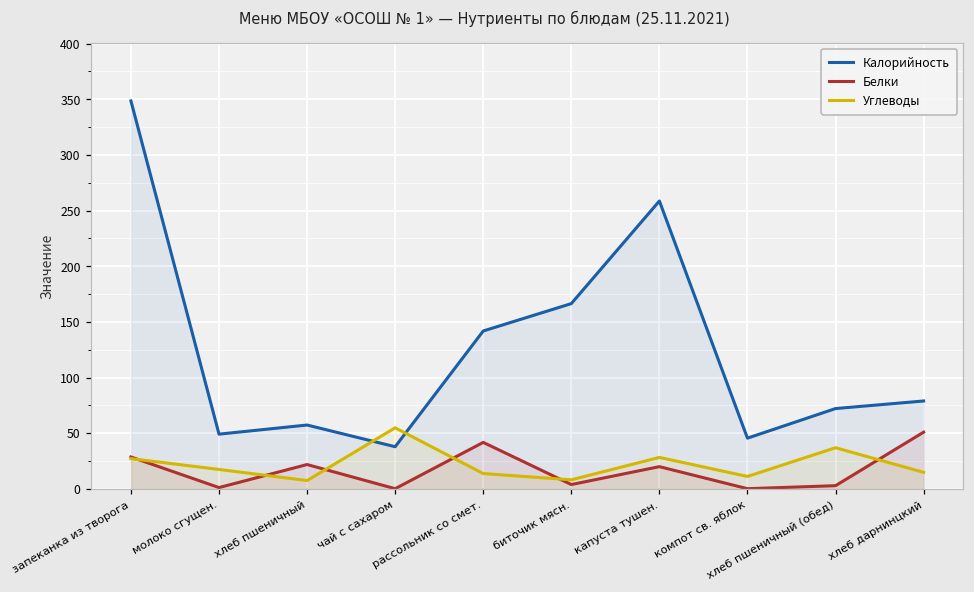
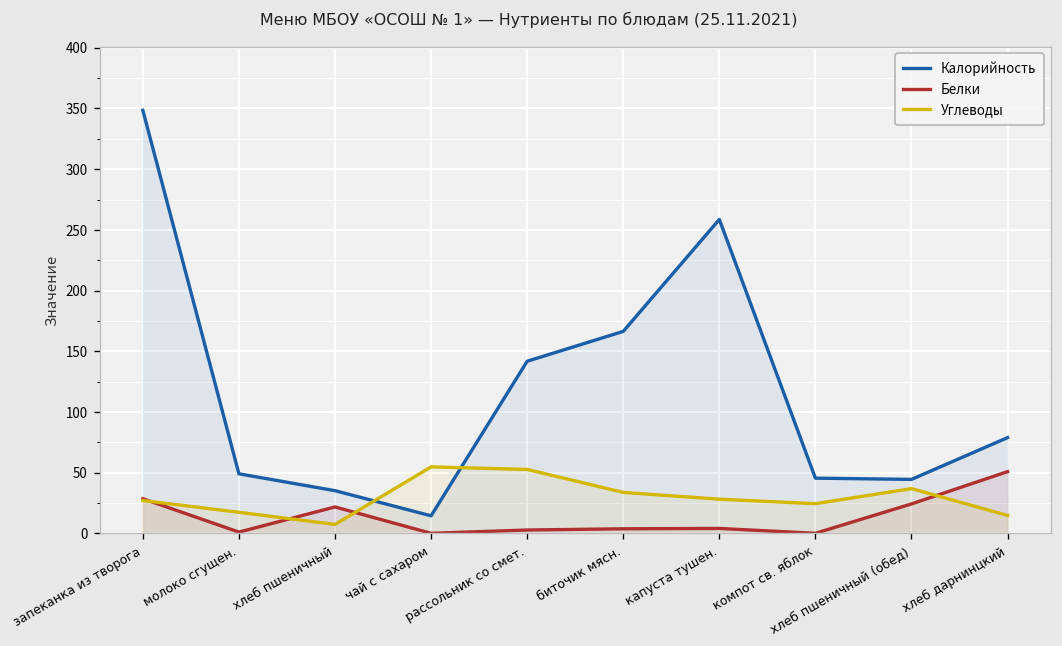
Калорийность, хлеб пшеничный: 57 -> 35
Калорийность, чай с сахаром: 38 -> 15
Белки, рассольник со смет.: 42 -> 3
Углеводы, рассольник со смет.: 14 -> 53
Углеводы, биточик мясн.: 8 -> 34
Белки, капуста тушен.: 20 -> 4
Углеводы, компот св. яблок: 11 -> 25
Калорийность, хлеб пшеничный (обед): 72 -> 45
Белки, хлеб пшеничный (обед): 3 -> 24
